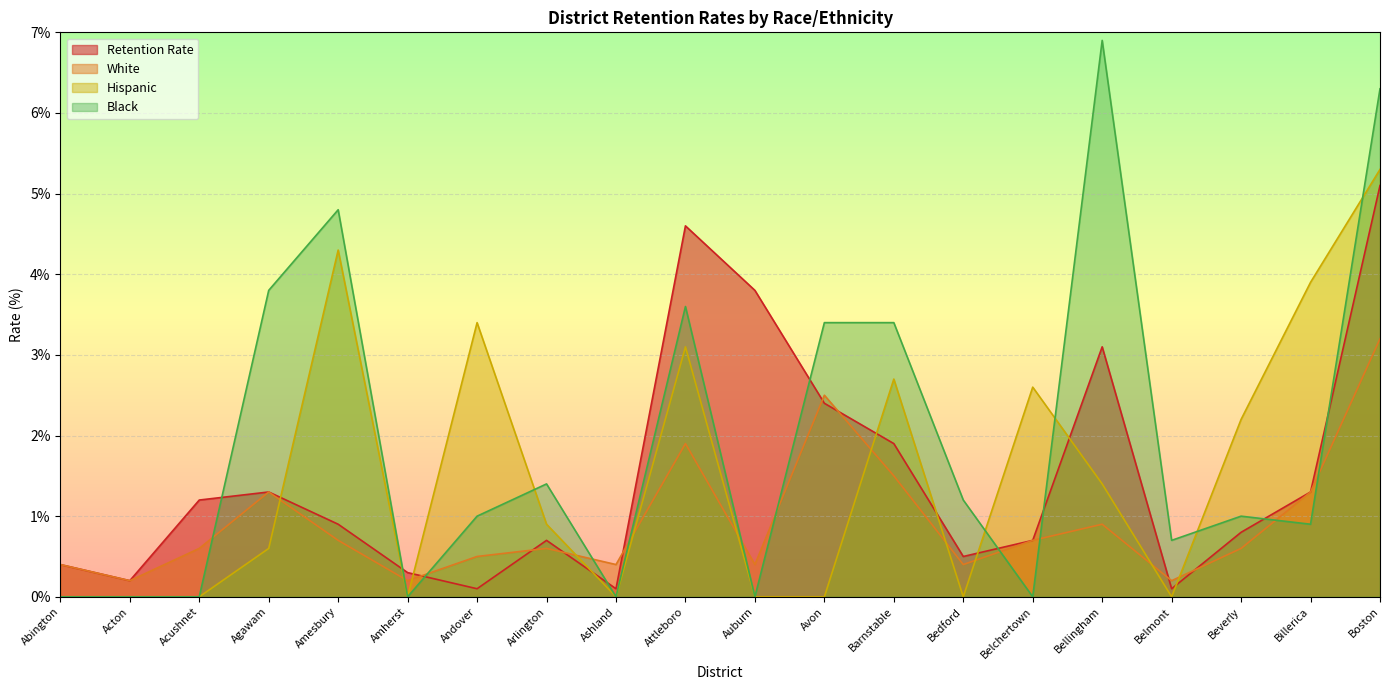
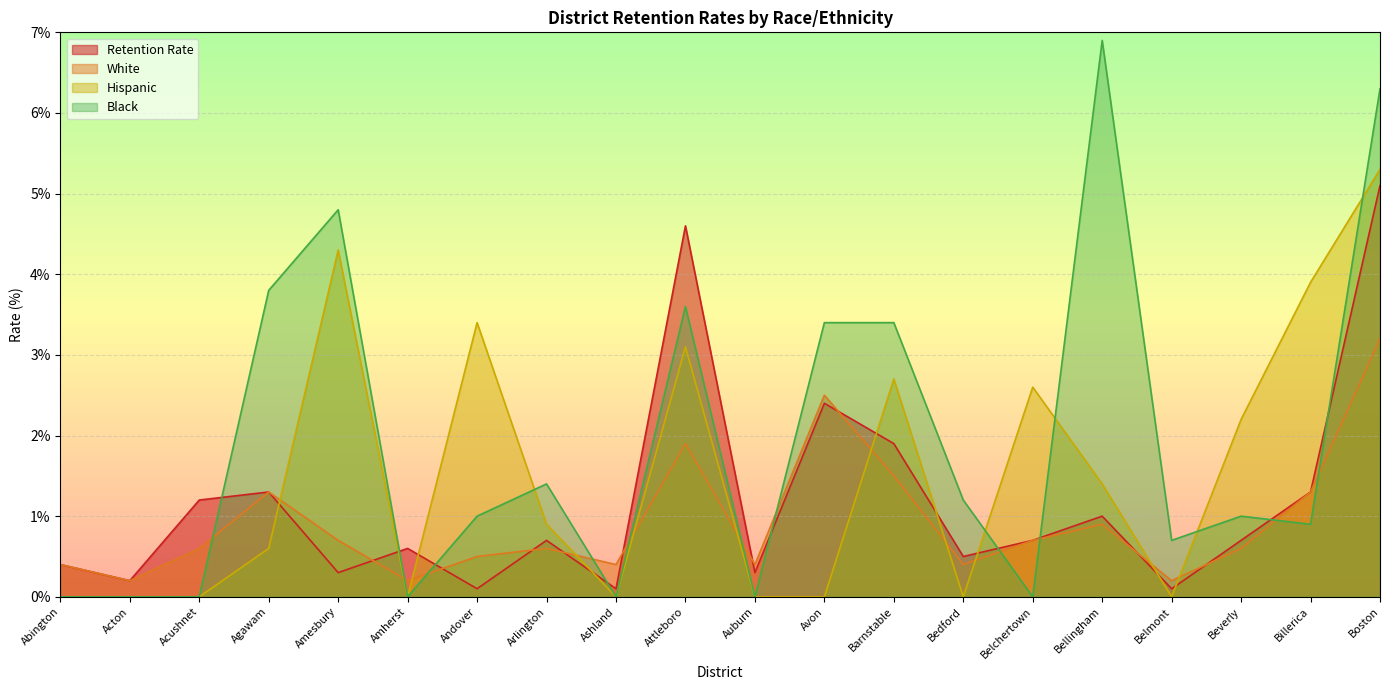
Retention Rate, Amesbury: 0.9% -> 0.3%
Retention Rate, Amherst: 0.3% -> 0.6%
Retention Rate, Auburn: 3.8% -> 0.3%
Retention Rate, Bellingham: 3.1% -> 1.0%
Retention Rate, Beverly: 0.8% -> 0.7%
